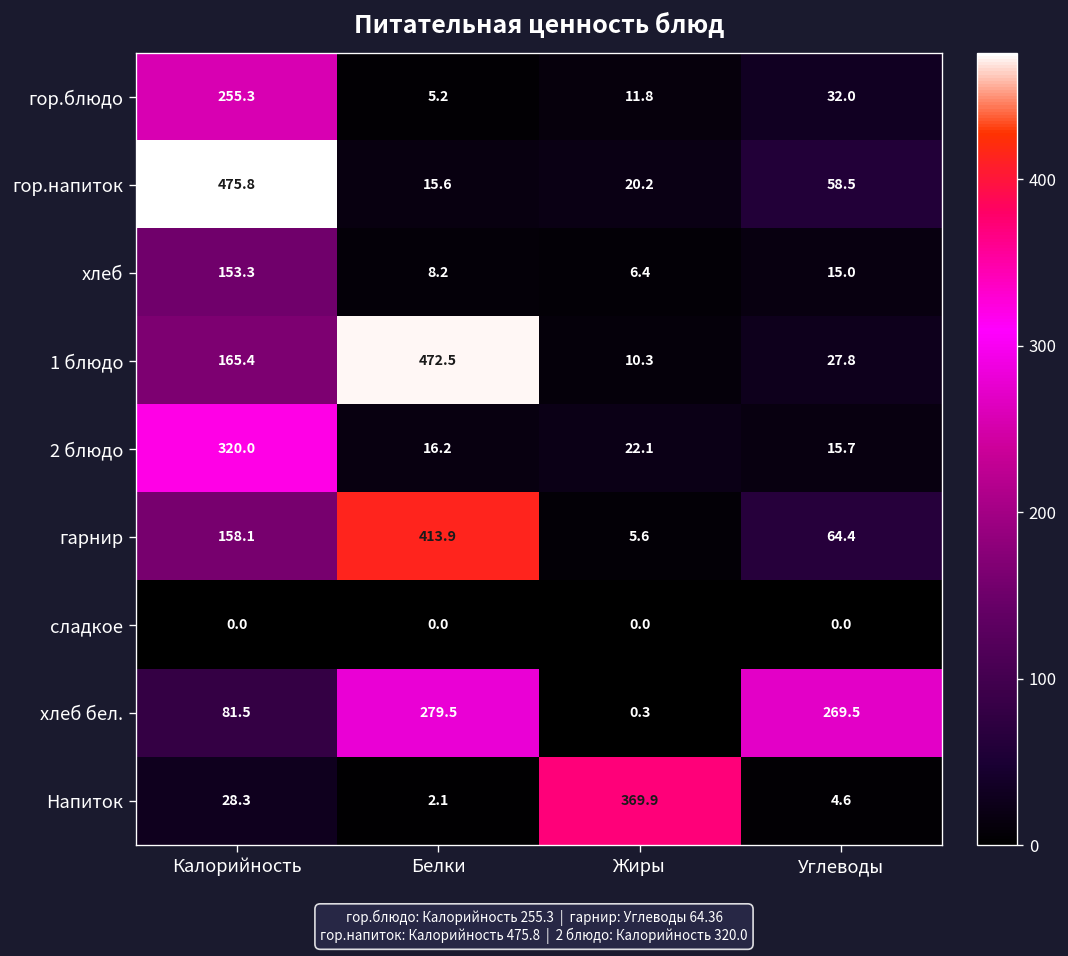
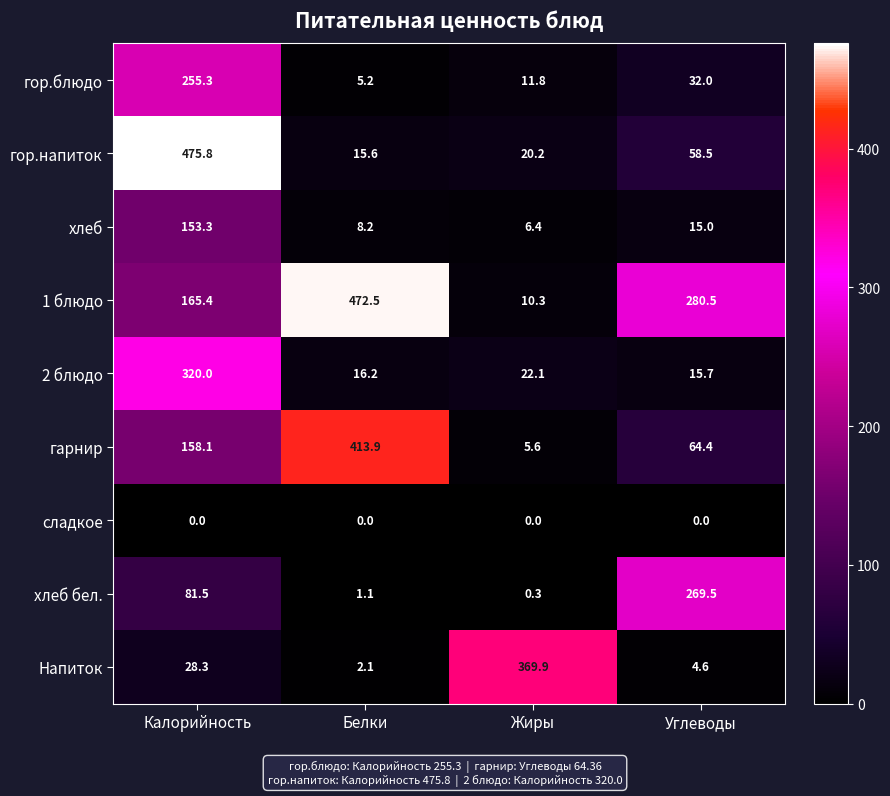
1 блюдо, Углеводы: 27.8 -> 280.5
хлеб бел., Белки: 279.5 -> 1.1
